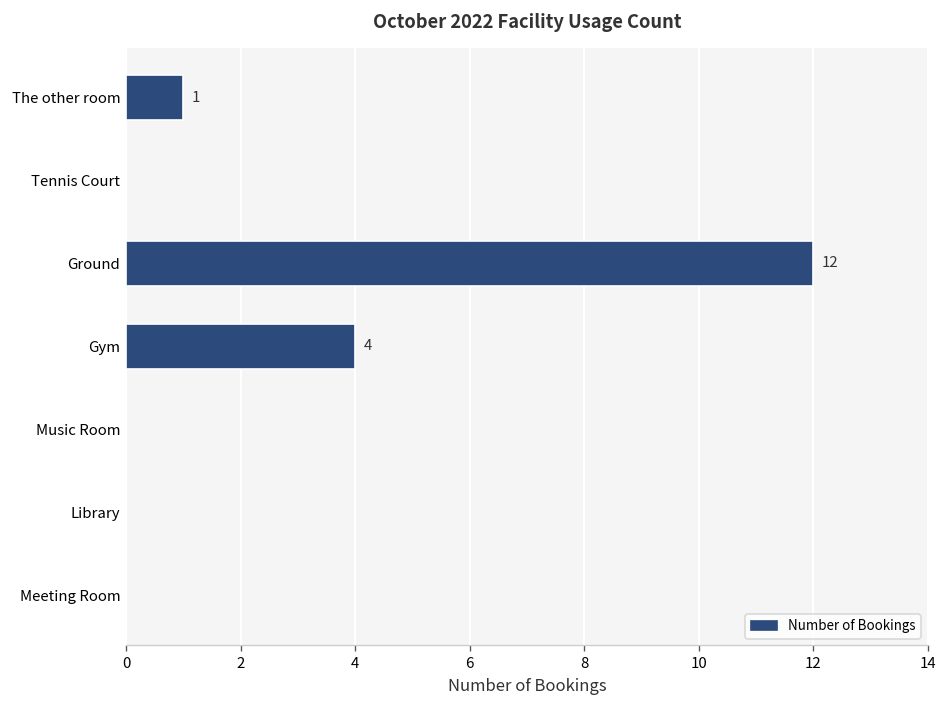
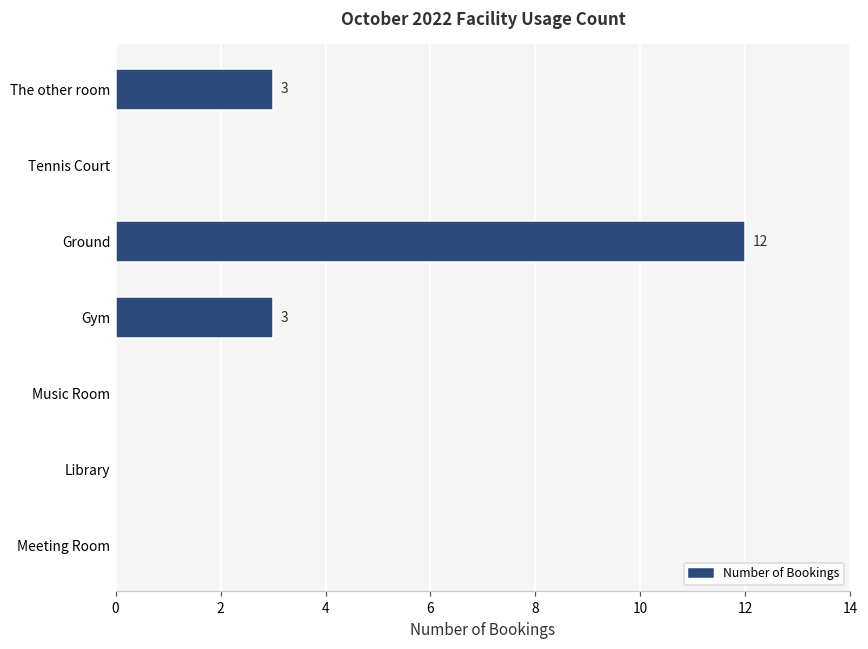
The other room: 1 -> 3
Gym: 4 -> 3
